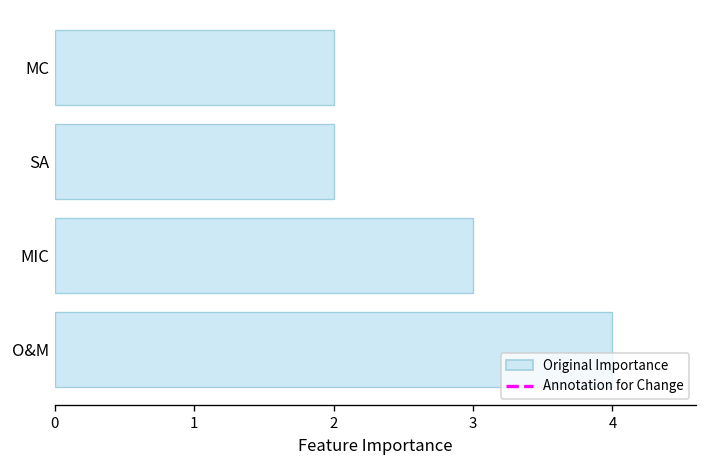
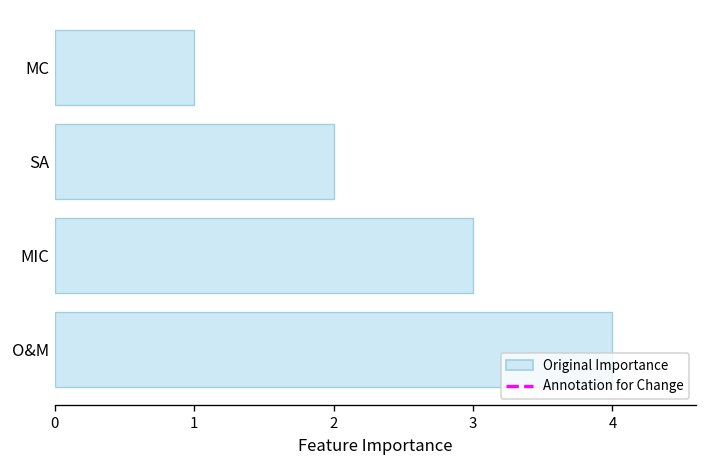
MC: 2 -> 1
